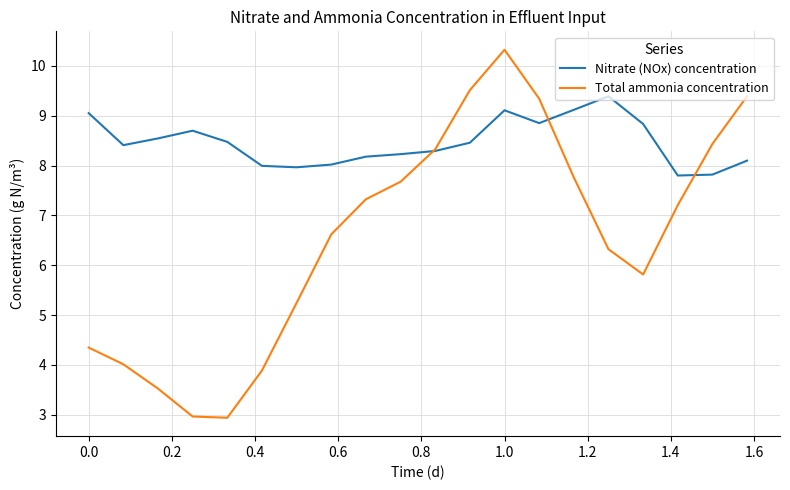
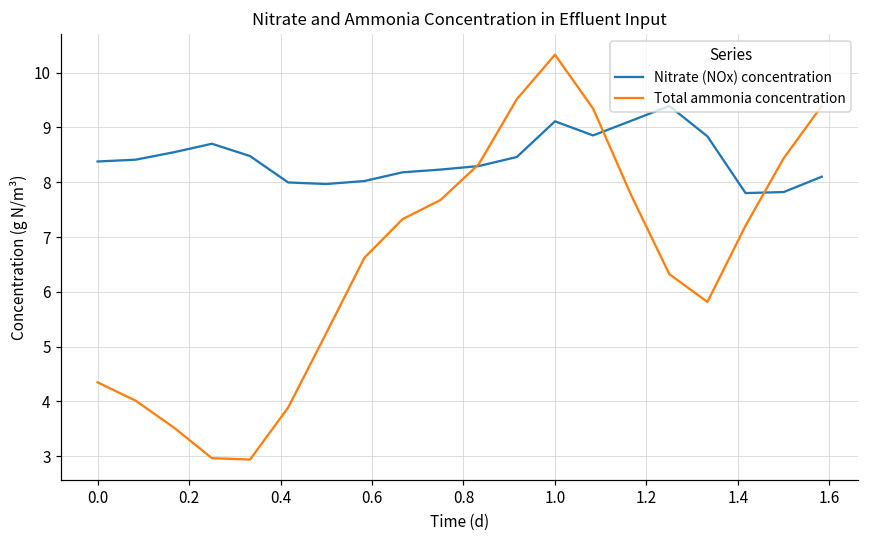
Nitrate (NOx) concentration, 0.0: 9.1 -> 8.4
